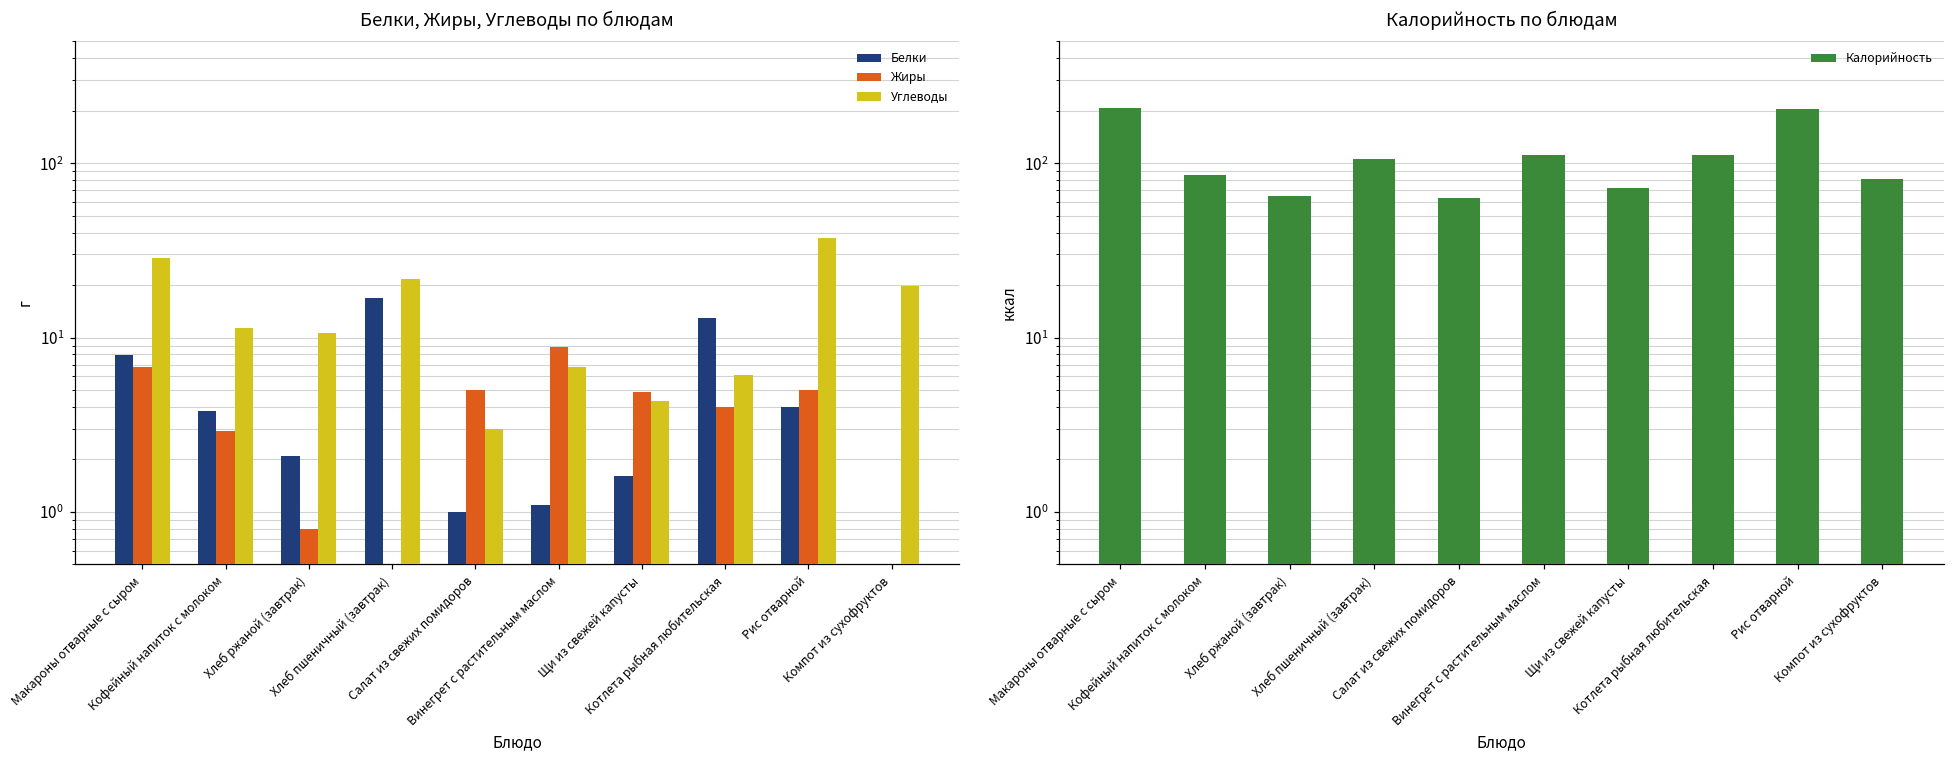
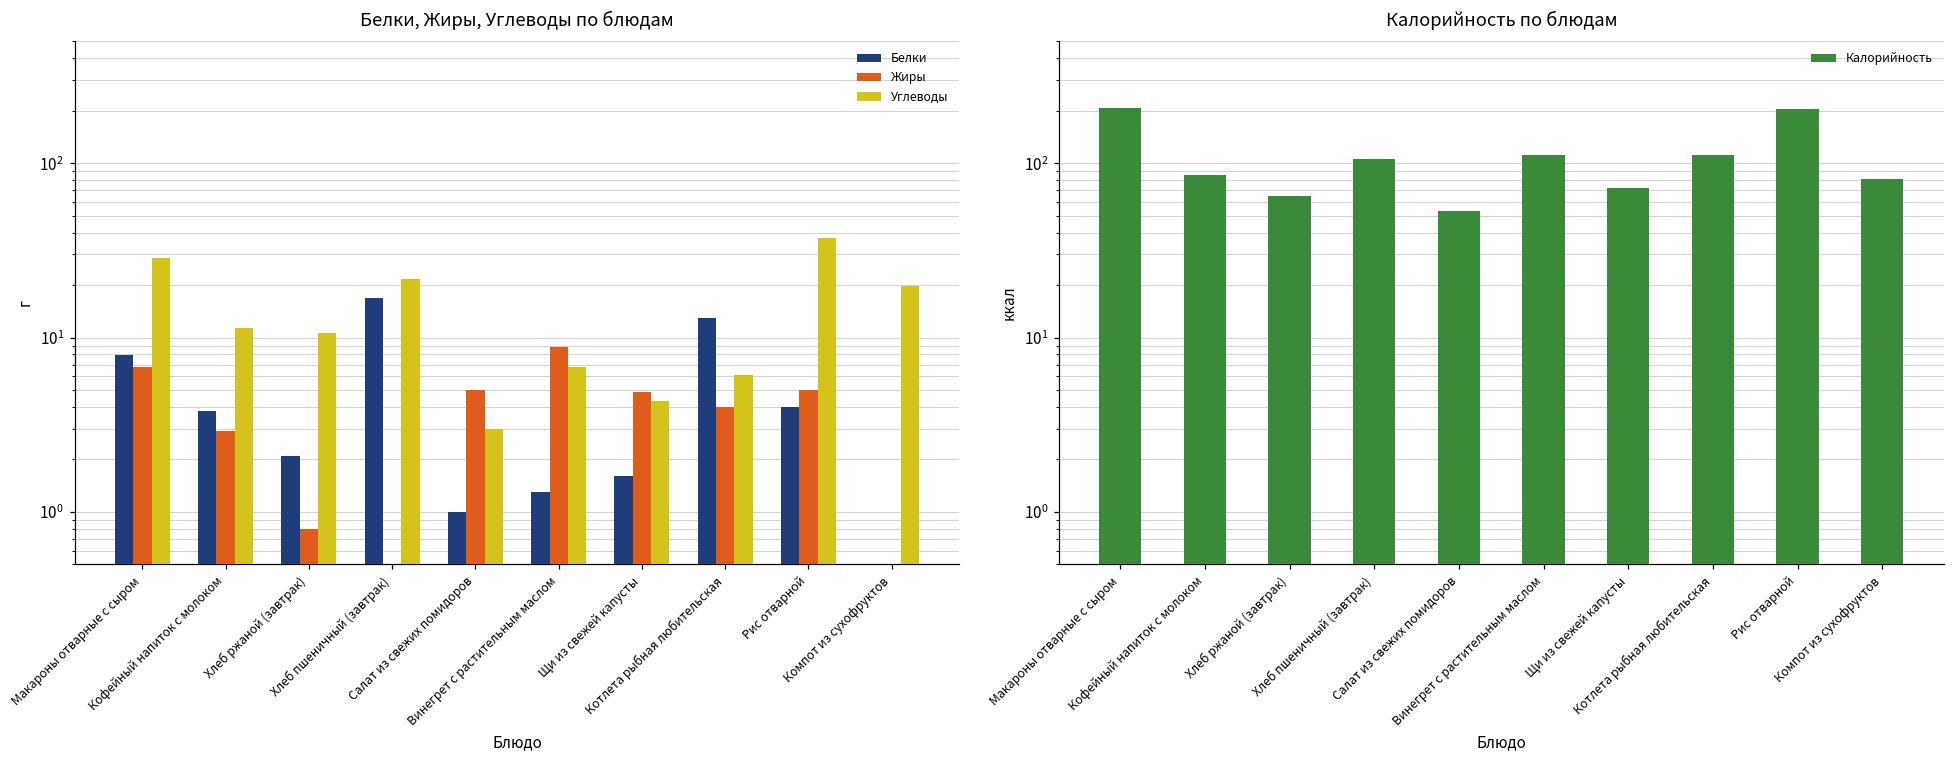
Белки, Жиры, Углеводы по блюдам, Белки, Винегрет с растительным маслом: 1.1 -> 1.3
Калорийность по блюдам, Салат из свежих помидоров: 63 -> 53
